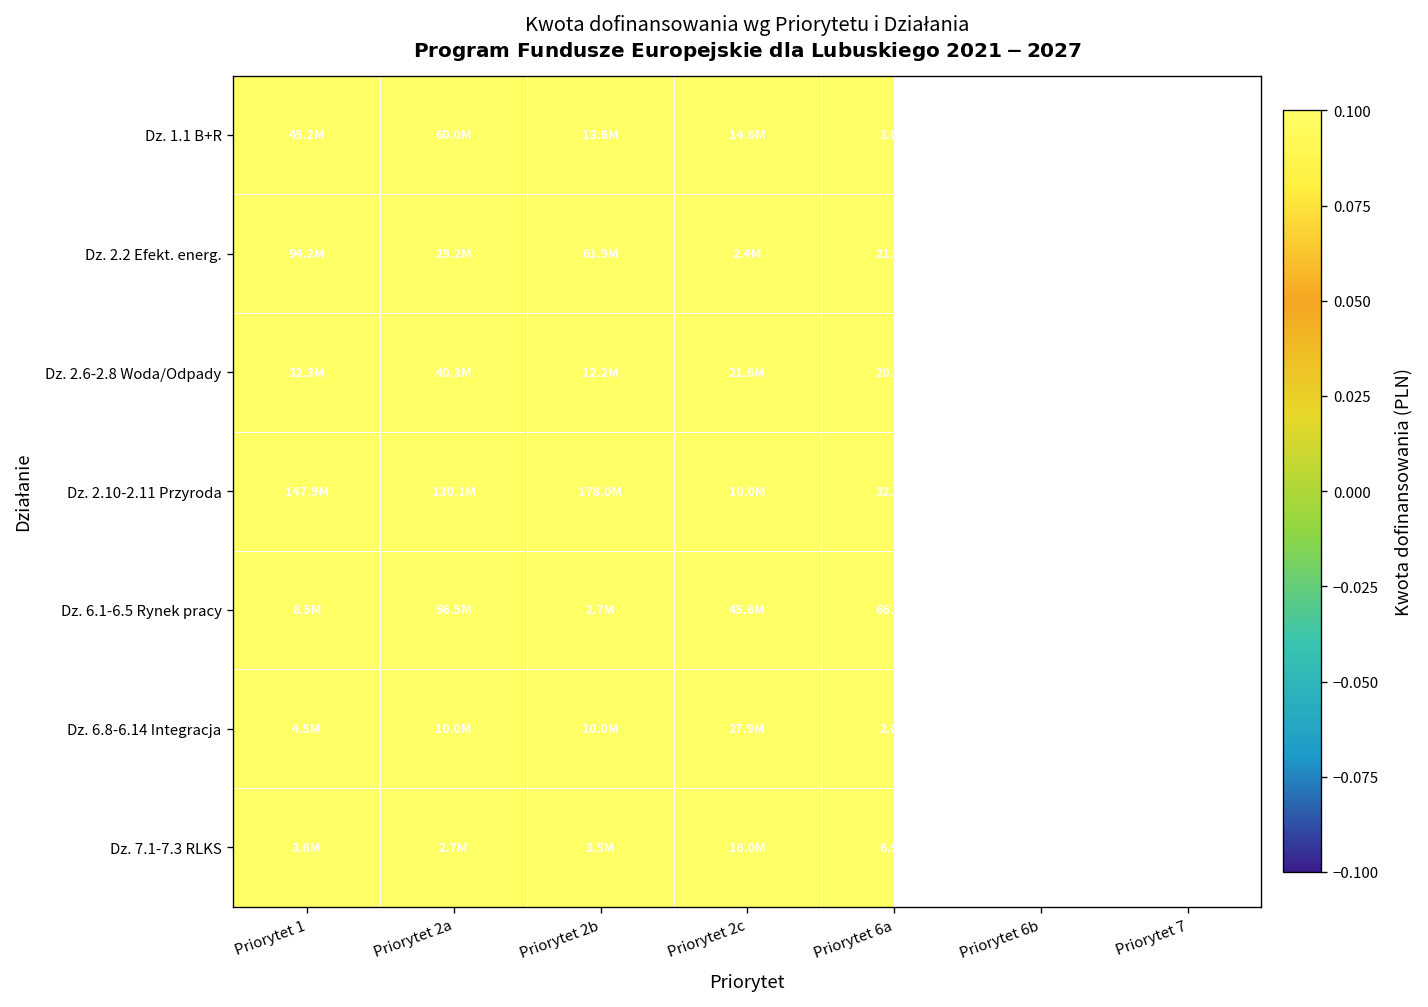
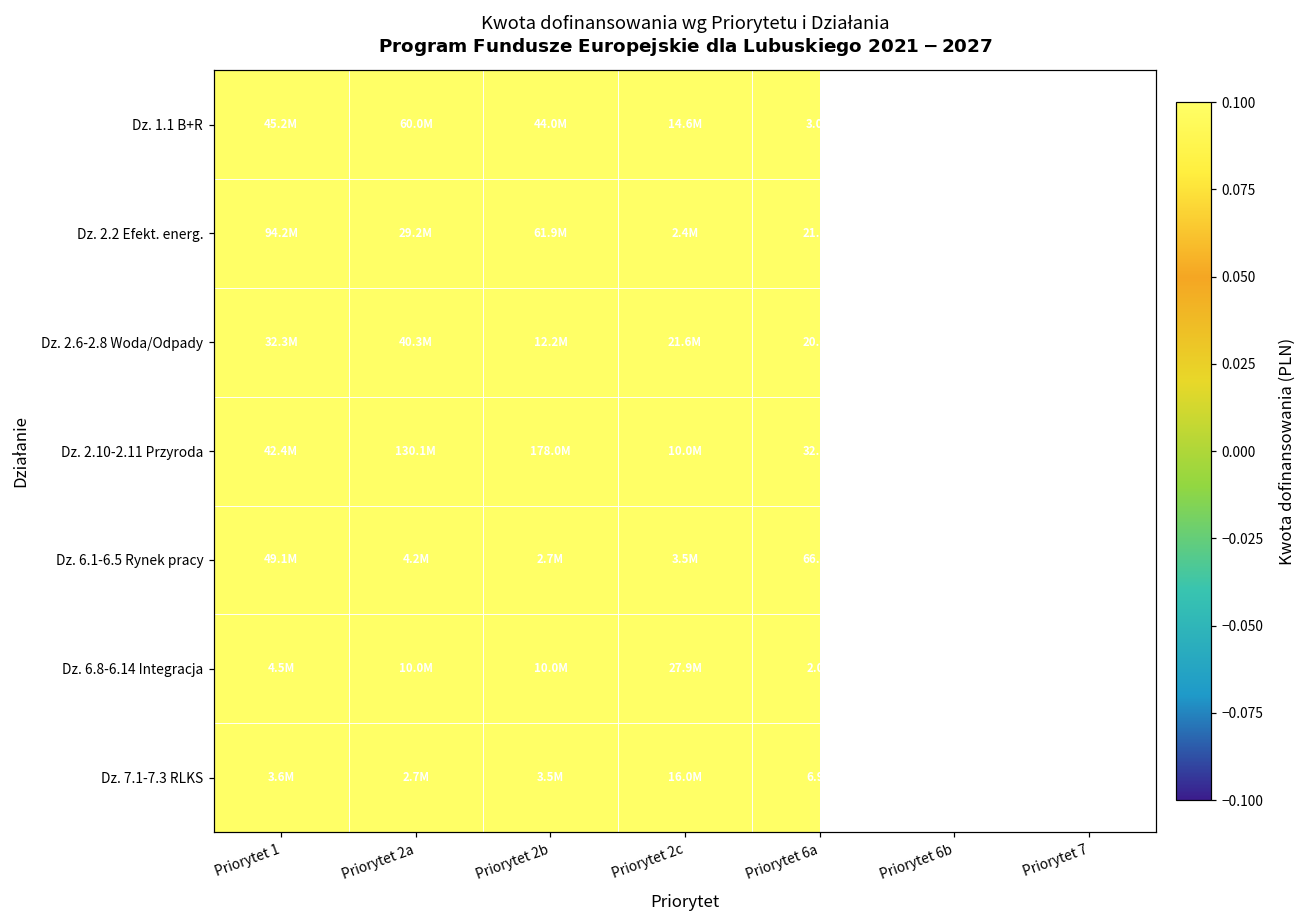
Dz. 1.1 B+R, Priorytet 2b: 13.6M -> 44.0M
Dz. 2.10-2.11 Przyroda, Priorytet 1: 147.9M -> 42.4M
Dz. 6.1-6.5 Rynek pracy, Priorytet 1: 8.5M -> 49.1M
Dz. 6.1-6.5 Rynek pracy, Priorytet 2a: 56.5M -> 4.2M
Dz. 6.1-6.5 Rynek pracy, Priorytet 2c: 45.6M -> 3.5M
